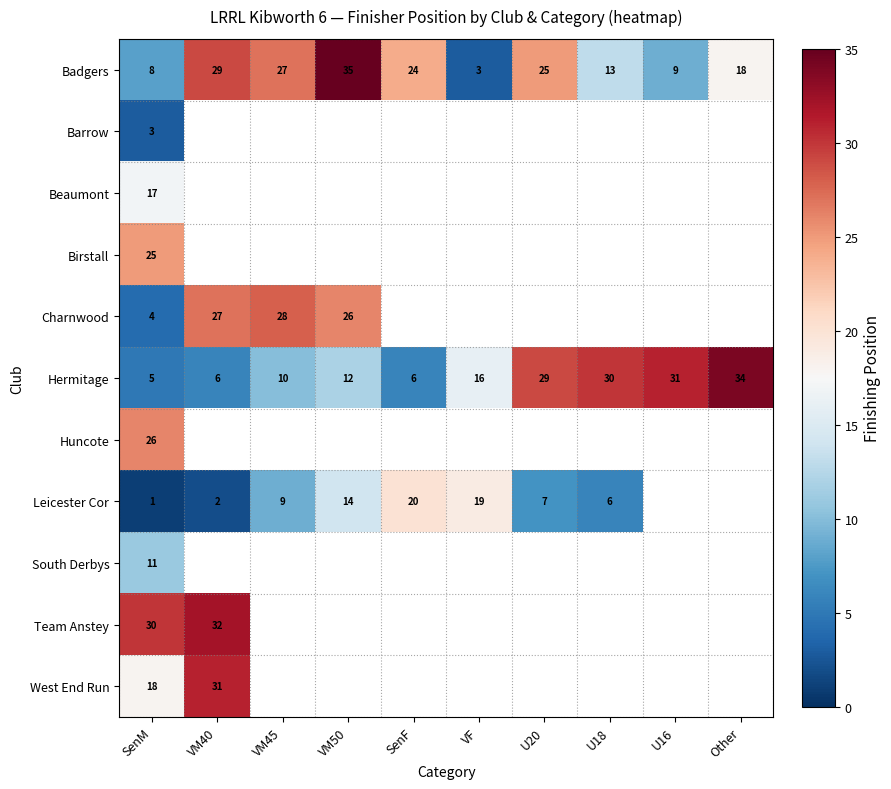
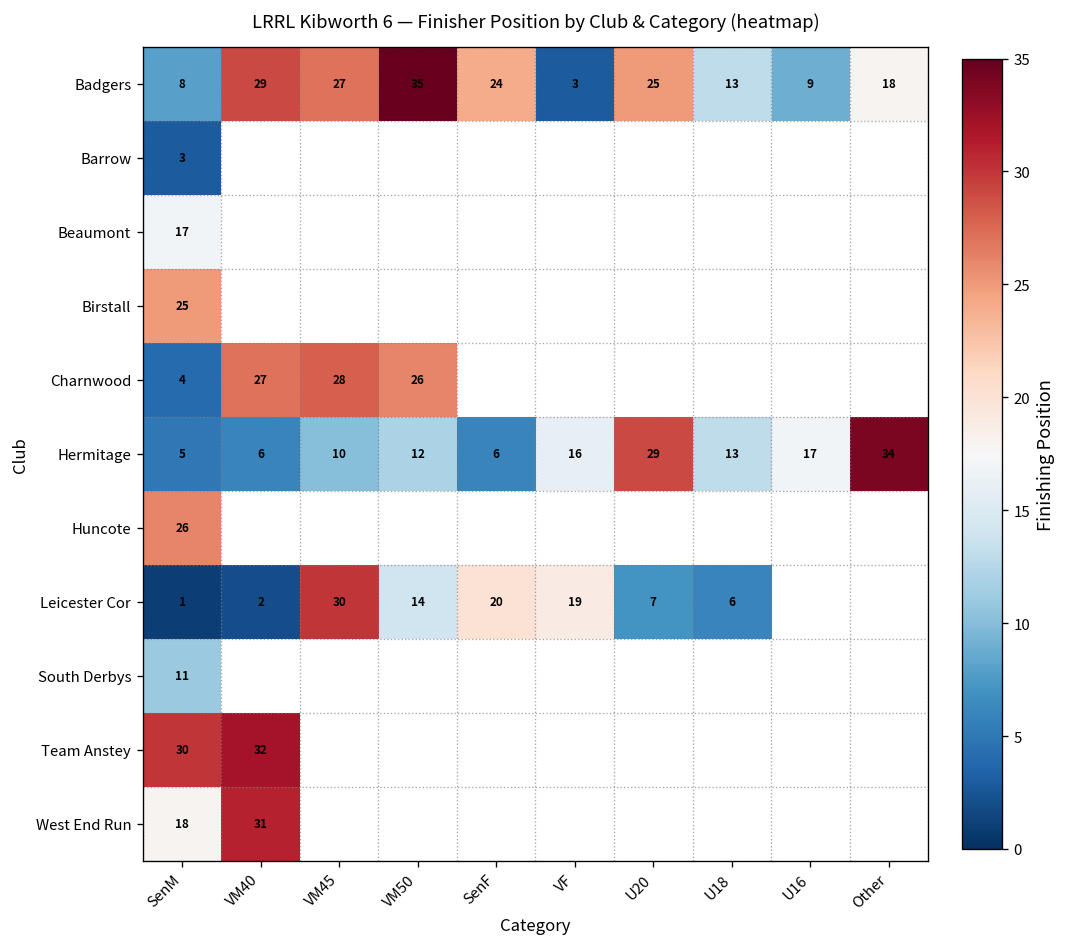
Hermitage, U18: 30 -> 13
Hermitage, U16: 31 -> 17
Leicester Cor, VM45: 9 -> 30
